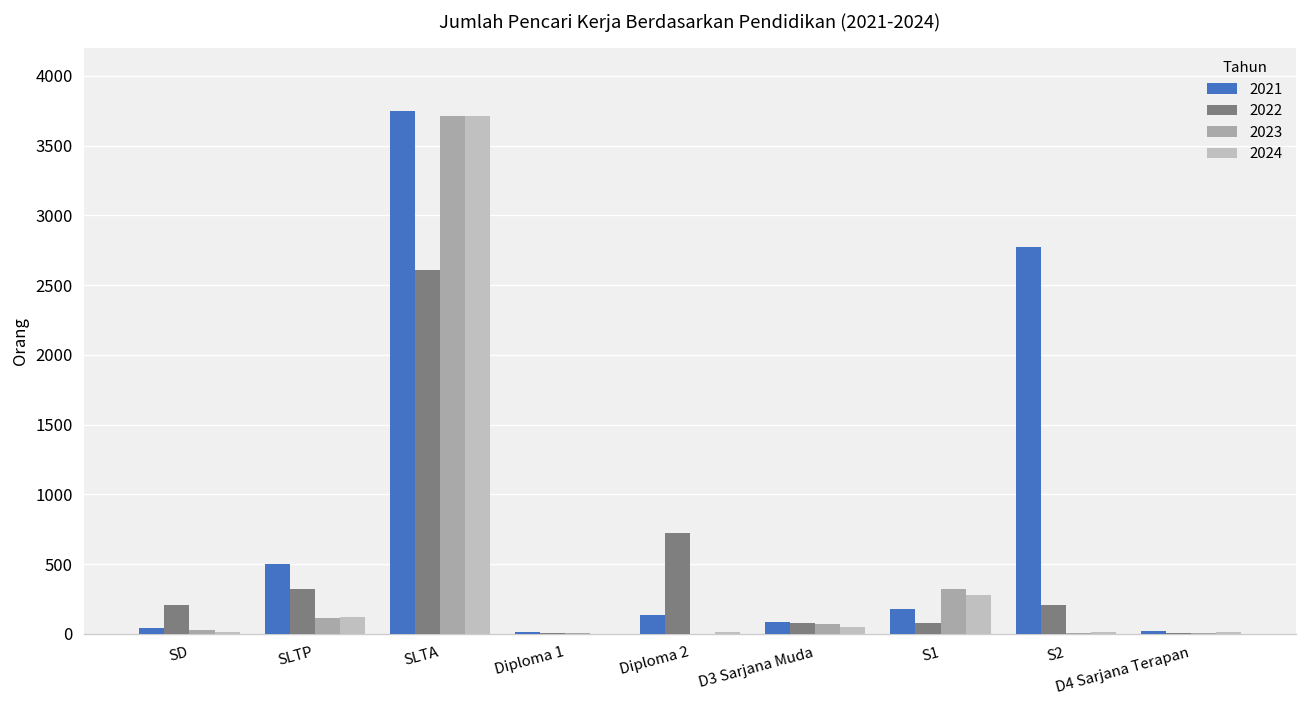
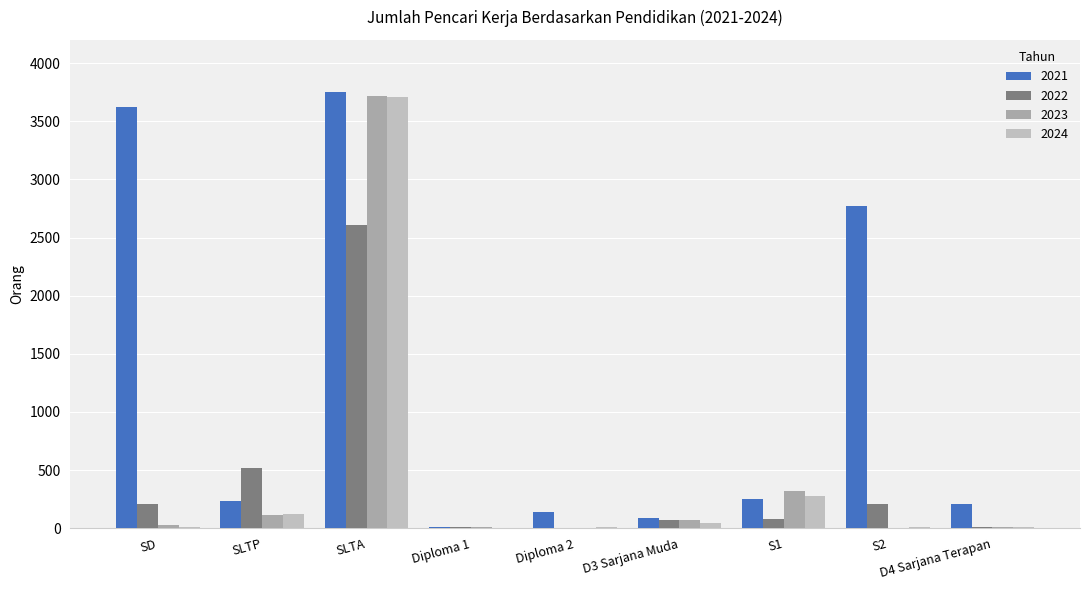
2021, SD: 40 -> 3620
2021, SLTP: 500 -> 240
2022, SLTP: 320 -> 520
2022, Diploma 2: 720 -> 0
2021, S1: 180 -> 260
2021, D4 Sarjana Terapan: 20 -> 210
